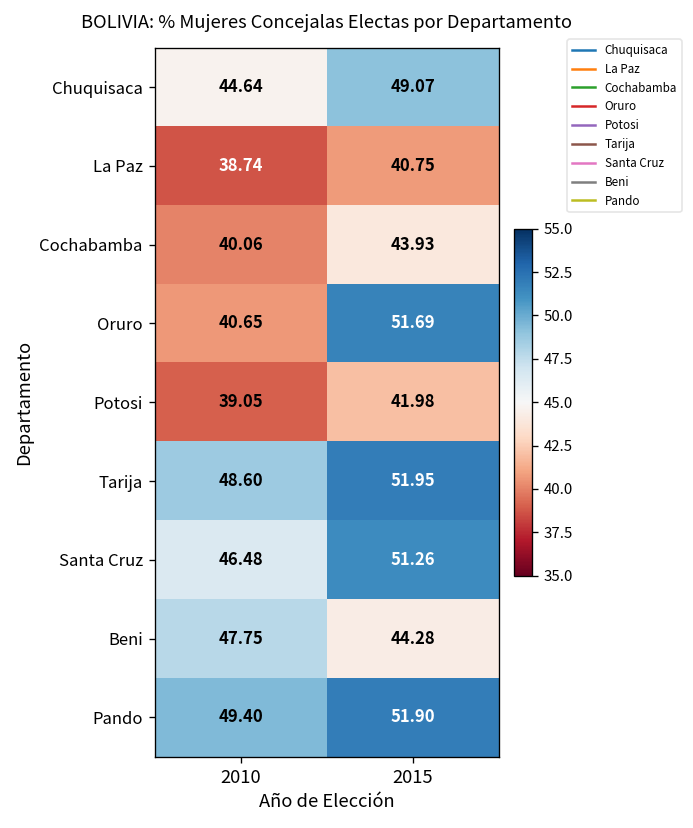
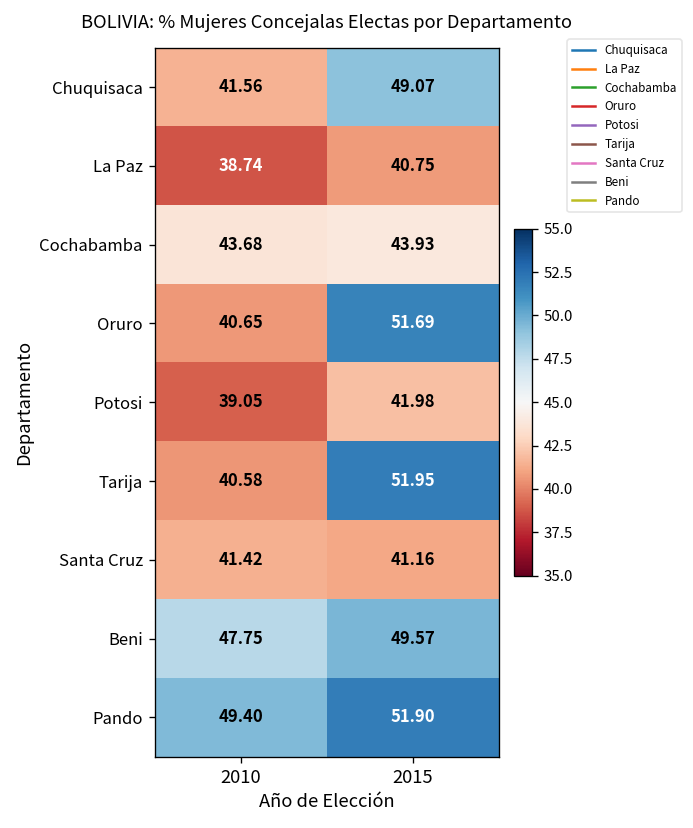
Chuquisaca, 2010: 44.64 -> 41.56
Cochabamba, 2010: 40.06 -> 43.68
Tarija, 2010: 48.60 -> 40.58
Santa Cruz, 2010: 46.48 -> 41.42
Santa Cruz, 2015: 51.26 -> 41.16
Beni, 2015: 44.28 -> 49.57
